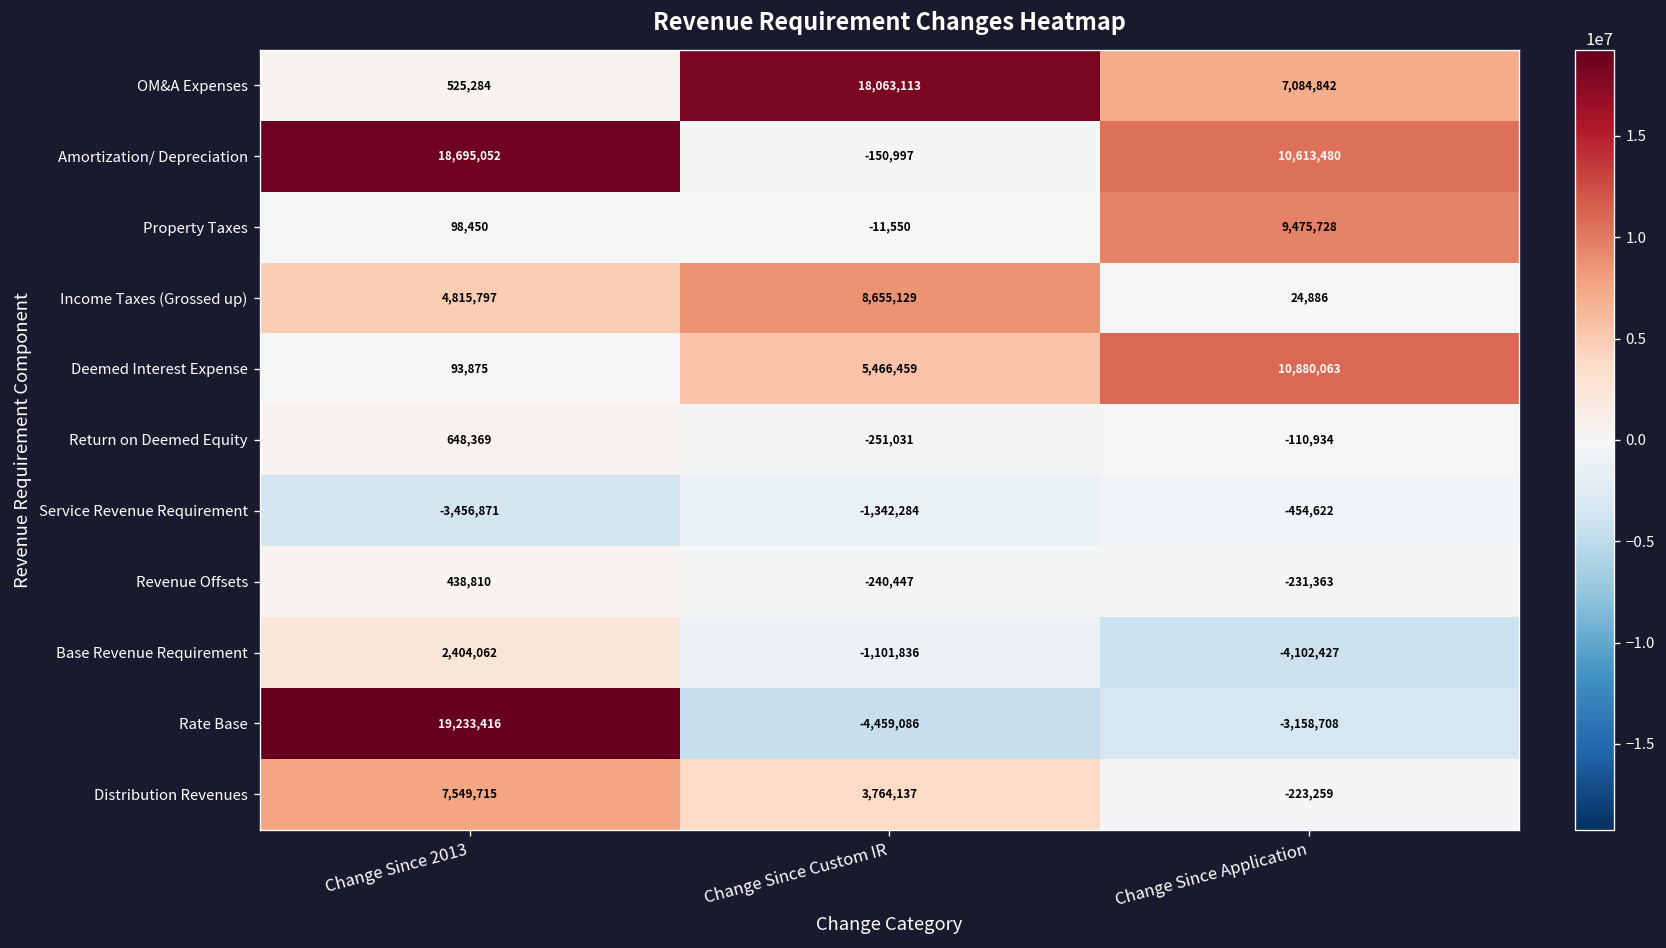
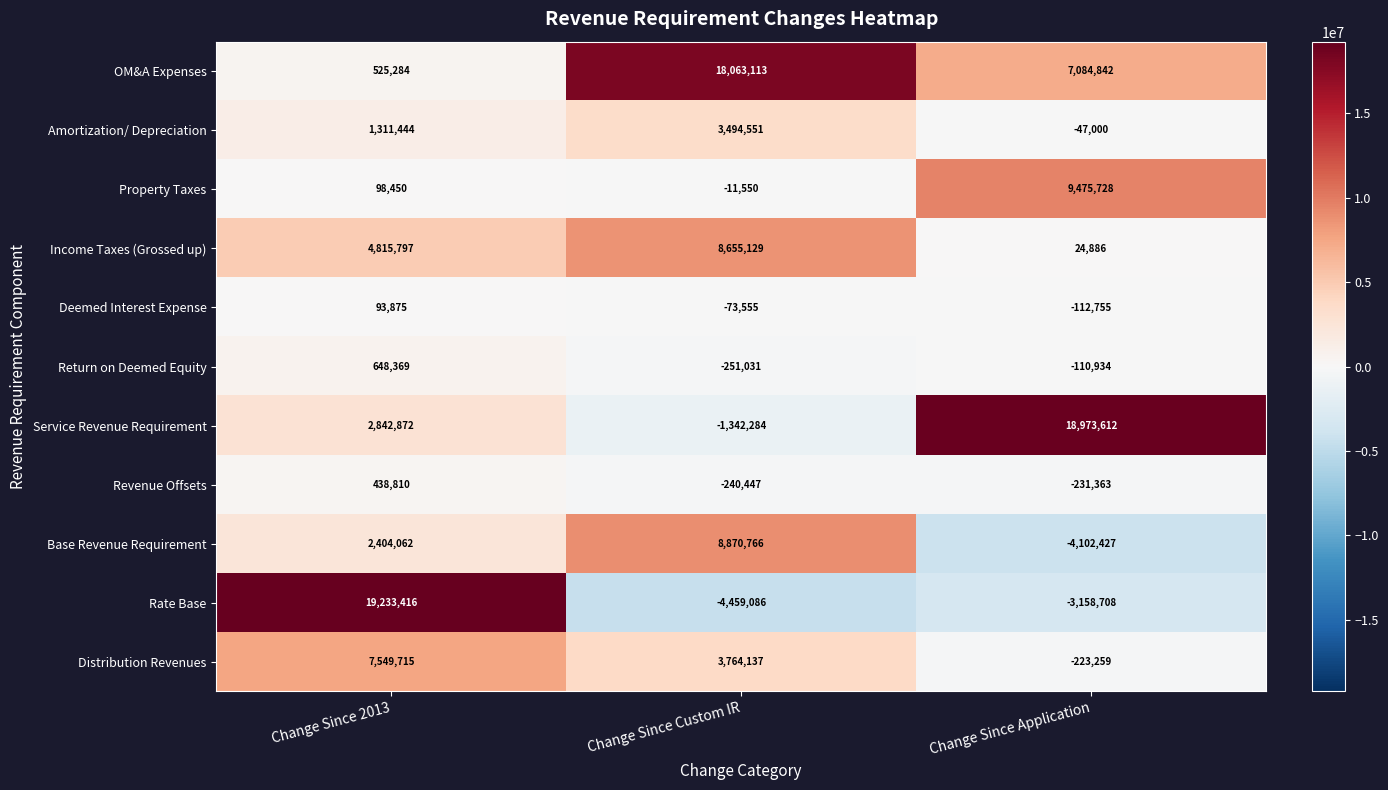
Amortization/ Depreciation, Change Since 2013: 18,695,052 -> 1,311,444
Amortization/ Depreciation, Change Since Custom IR: -150,997 -> 3,494,551
Amortization/ Depreciation, Change Since Application: 10,613,480 -> -47,000
Deemed Interest Expense, Change Since Custom IR: 5,466,459 -> -73,555
Deemed Interest Expense, Change Since Application: 10,880,063 -> -112,755
Service Revenue Requirement, Change Since 2013: -3,456,871 -> 2,842,872
Service Revenue Requirement, Change Since Application: -454,622 -> 18,973,612
Base Revenue Requirement, Change Since Custom IR: -1,101,836 -> 8,870,766
